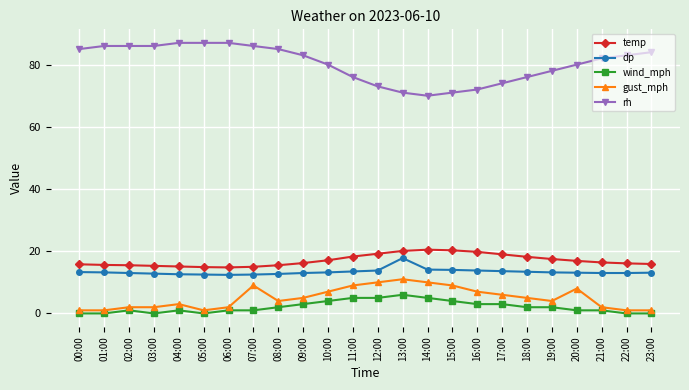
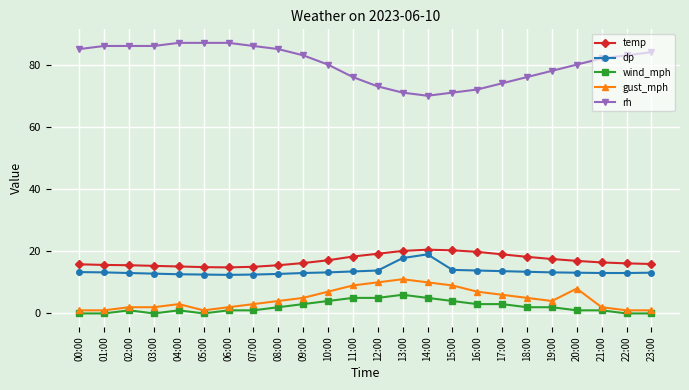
gust_mph, 07:00: 9 -> 3
dp, 14:00: 14 -> 19
